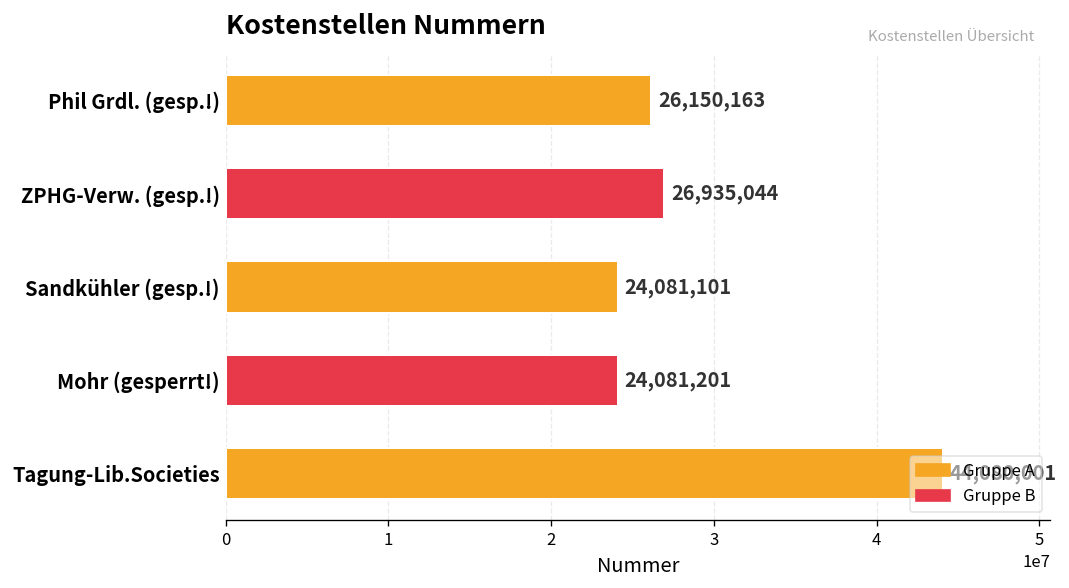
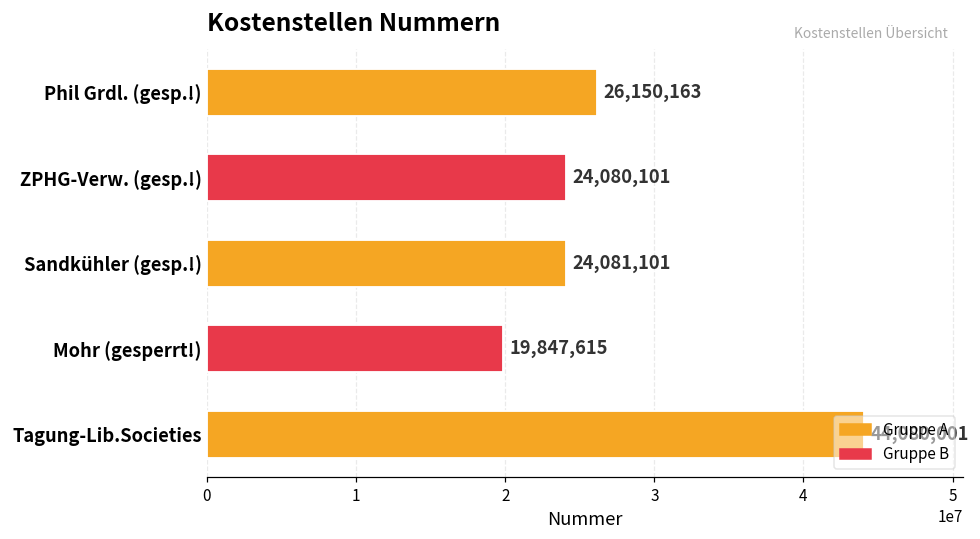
ZPHG-Verw. (gesp.!): 26,935,044 -> 24,080,101
Mohr (gesperrt!): 24,081,201 -> 19,847,615
